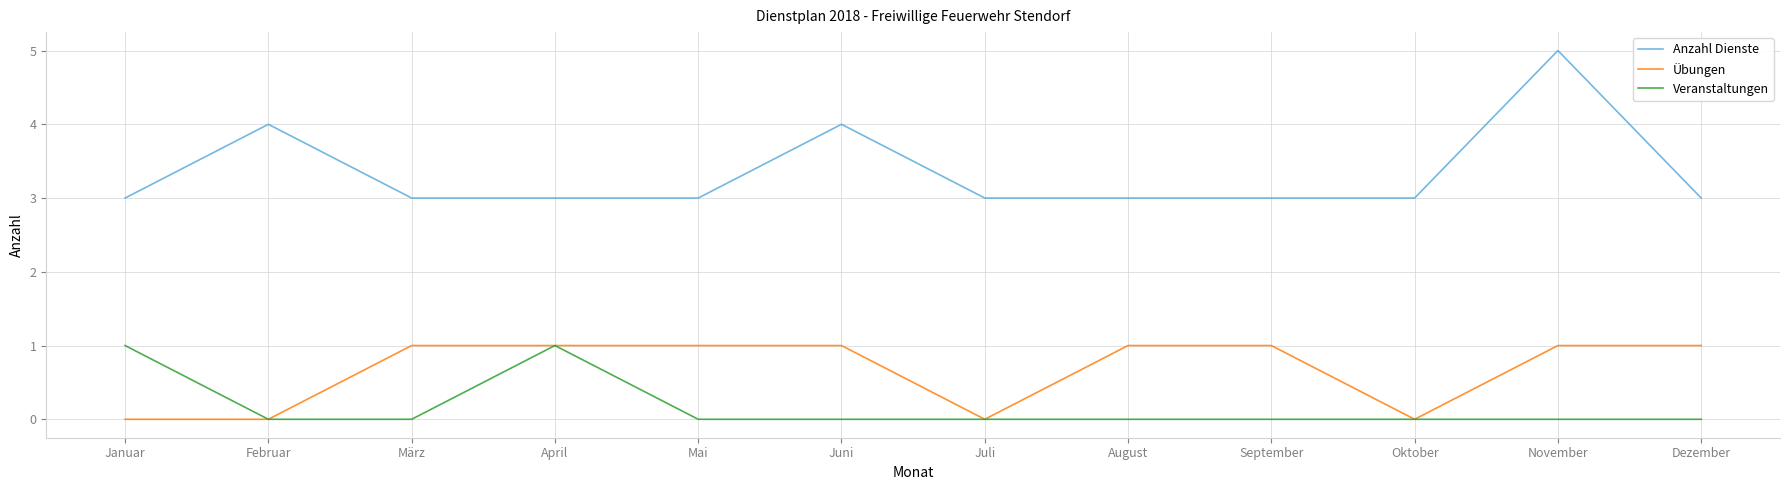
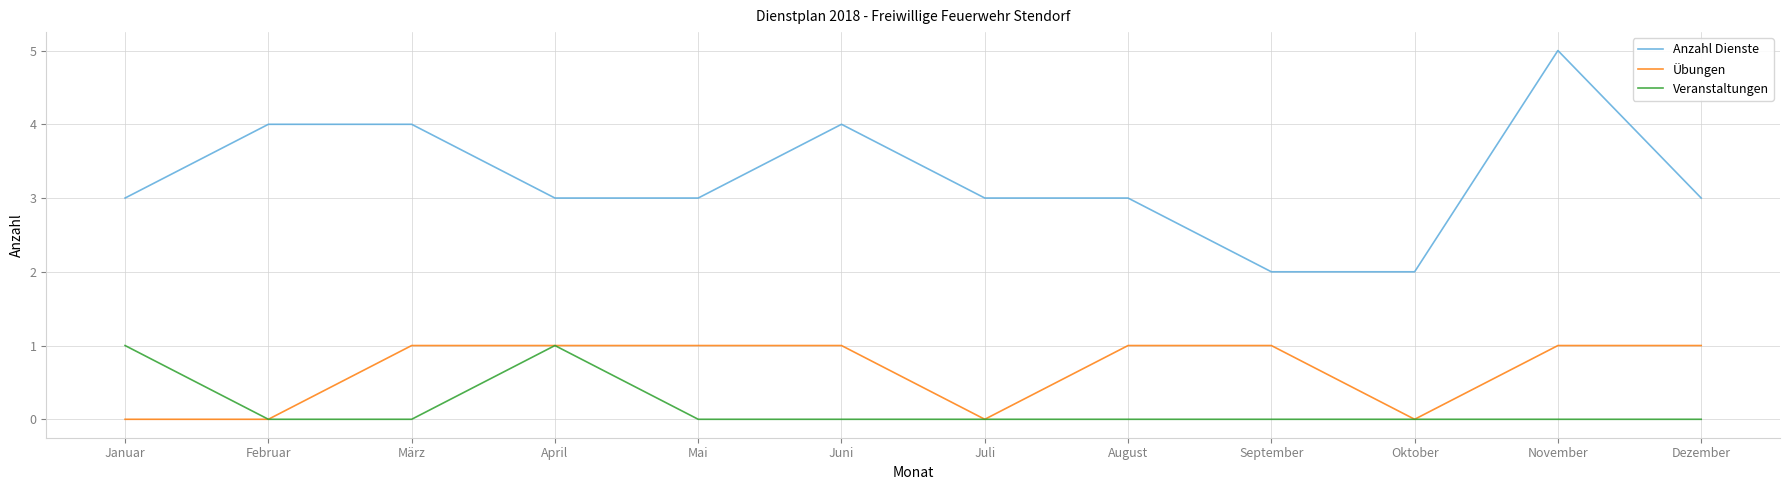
Anzahl Dienste, März: 3 -> 4
Anzahl Dienste, September: 3 -> 2
Anzahl Dienste, Oktober: 3 -> 2
